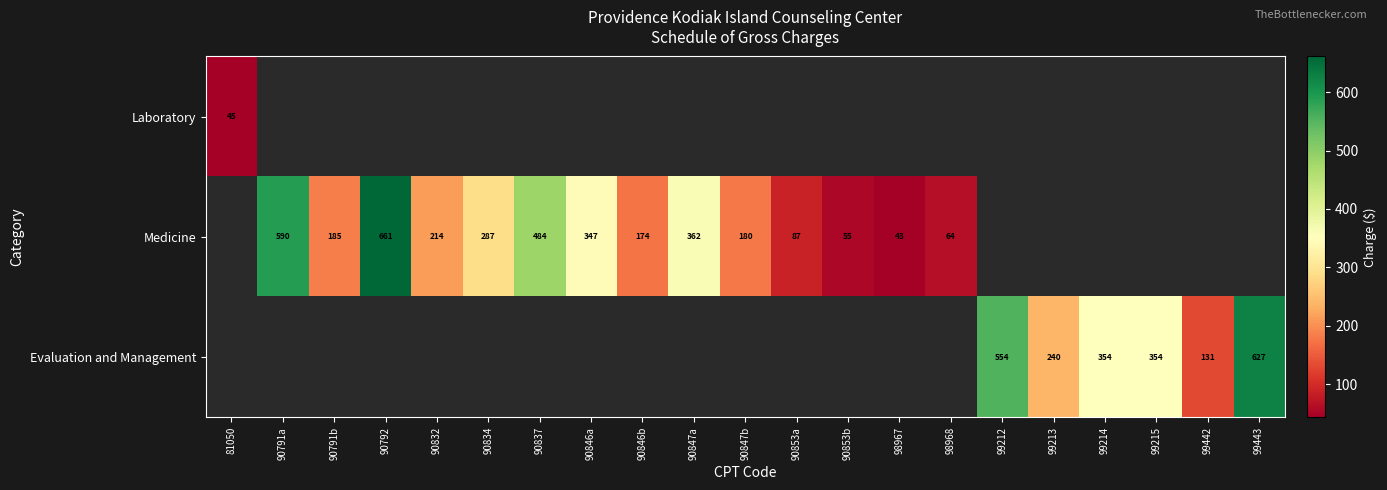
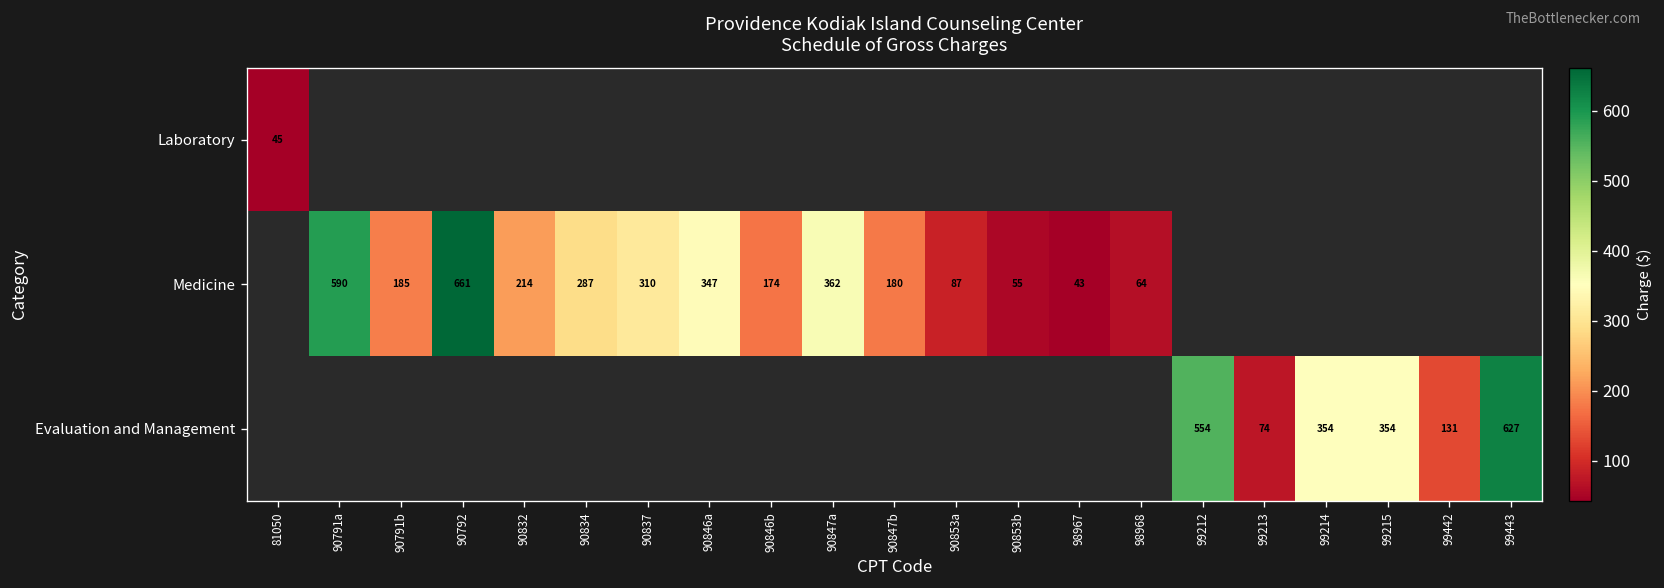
Medicine, 90837: 484 -> 310
Evaluation and Management, 99213: 240 -> 74
